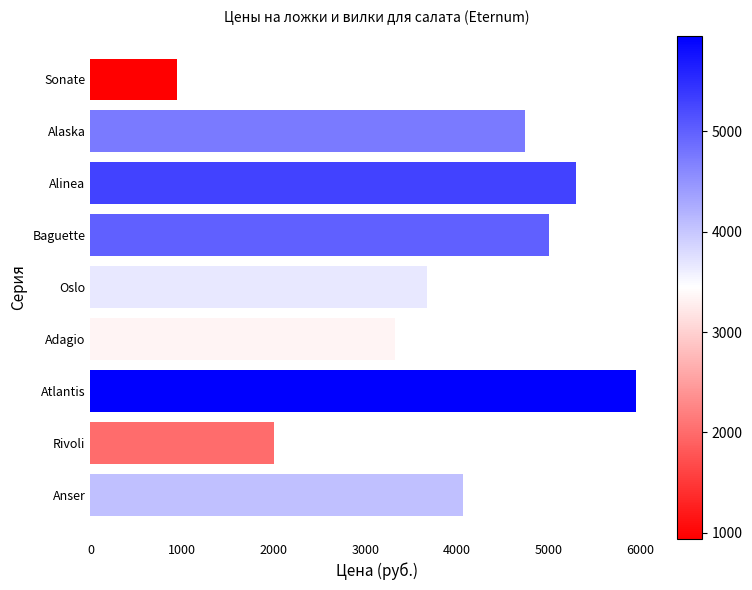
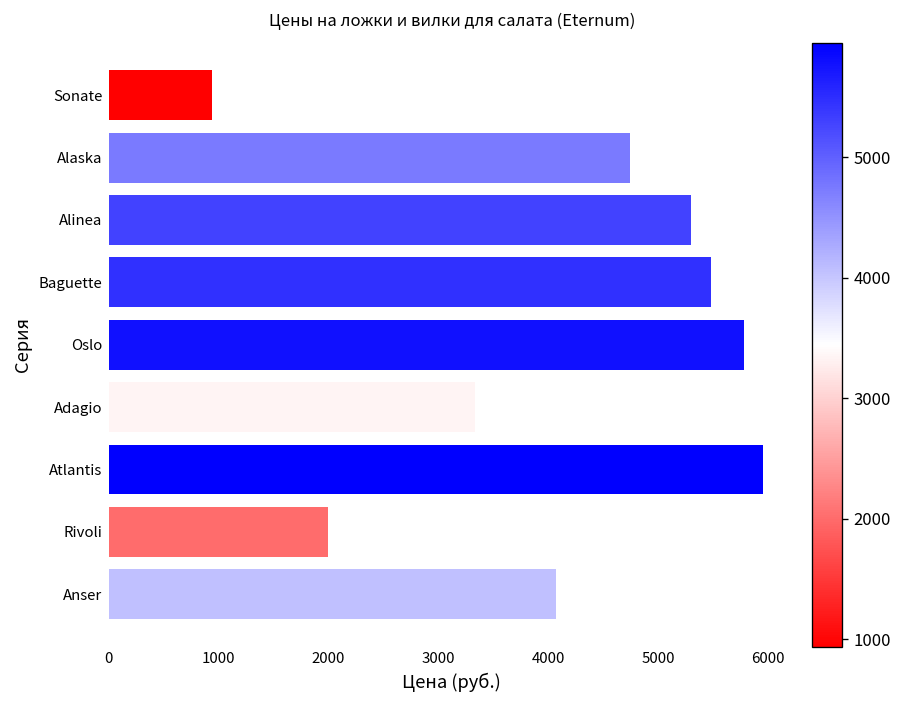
Baguette: 5000 -> 5500
Oslo: 3700 -> 5800
